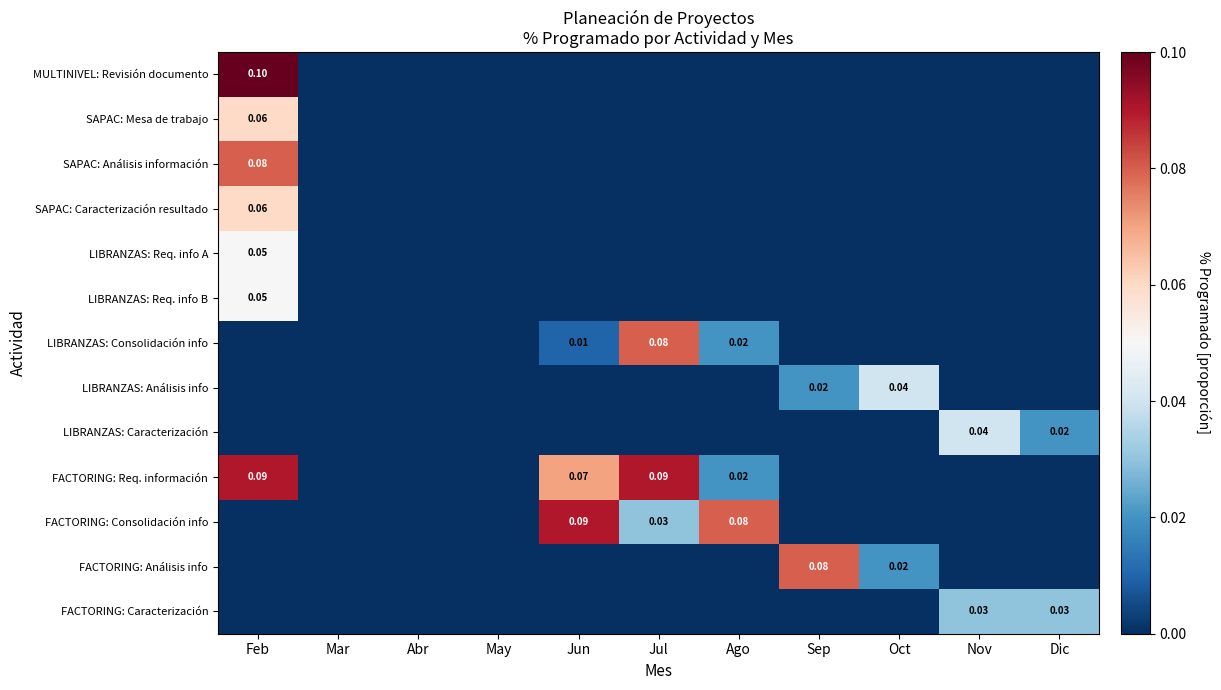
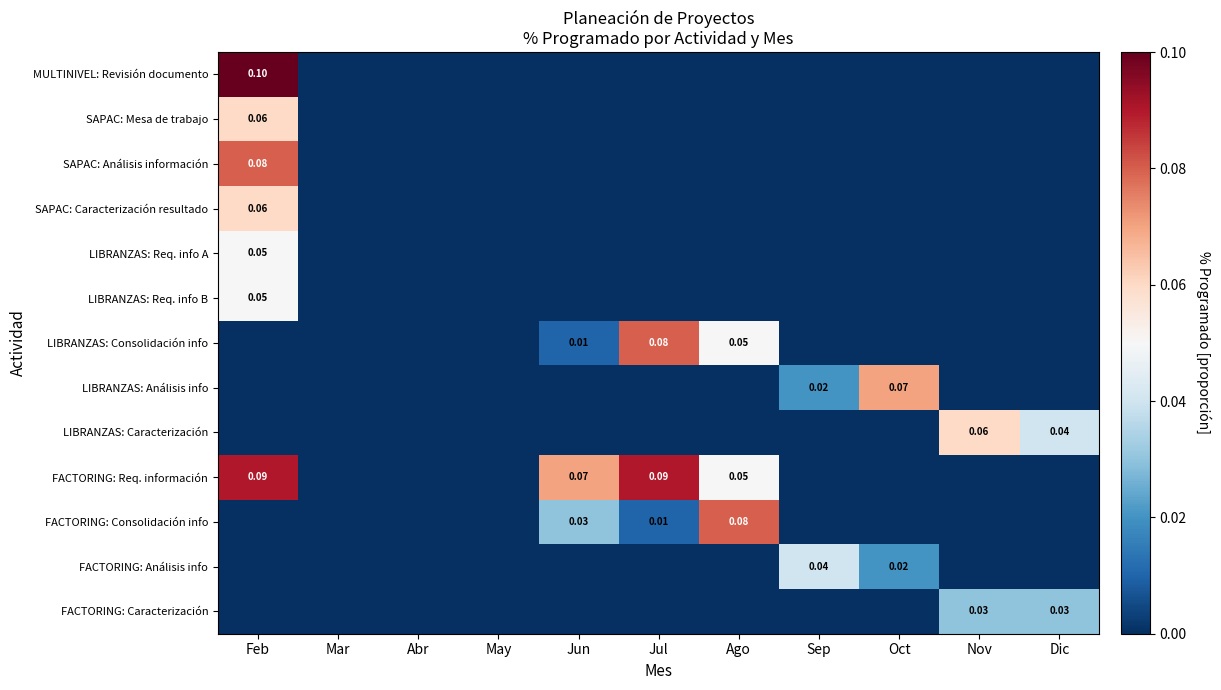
LIBRANZAS: Consolidación info, Ago: 0.02 -> 0.05
LIBRANZAS: Análisis info, Oct: 0.04 -> 0.07
LIBRANZAS: Caracterización, Nov: 0.04 -> 0.06
LIBRANZAS: Caracterización, Dic: 0.02 -> 0.04
FACTORING: Req. información, Ago: 0.02 -> 0.05
FACTORING: Consolidación info, Jun: 0.09 -> 0.03
FACTORING: Consolidación info, Jul: 0.03 -> 0.01
FACTORING: Análisis info, Sep: 0.08 -> 0.04
